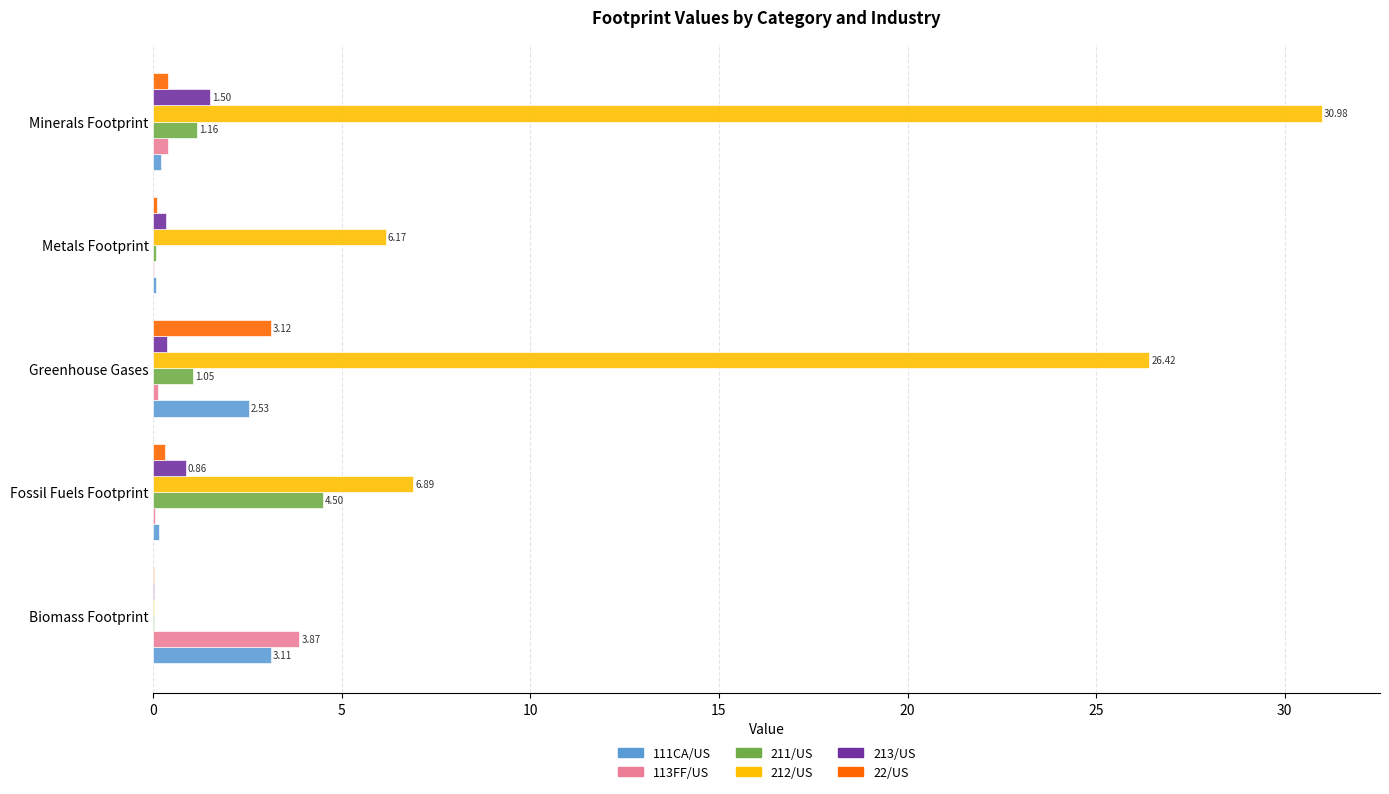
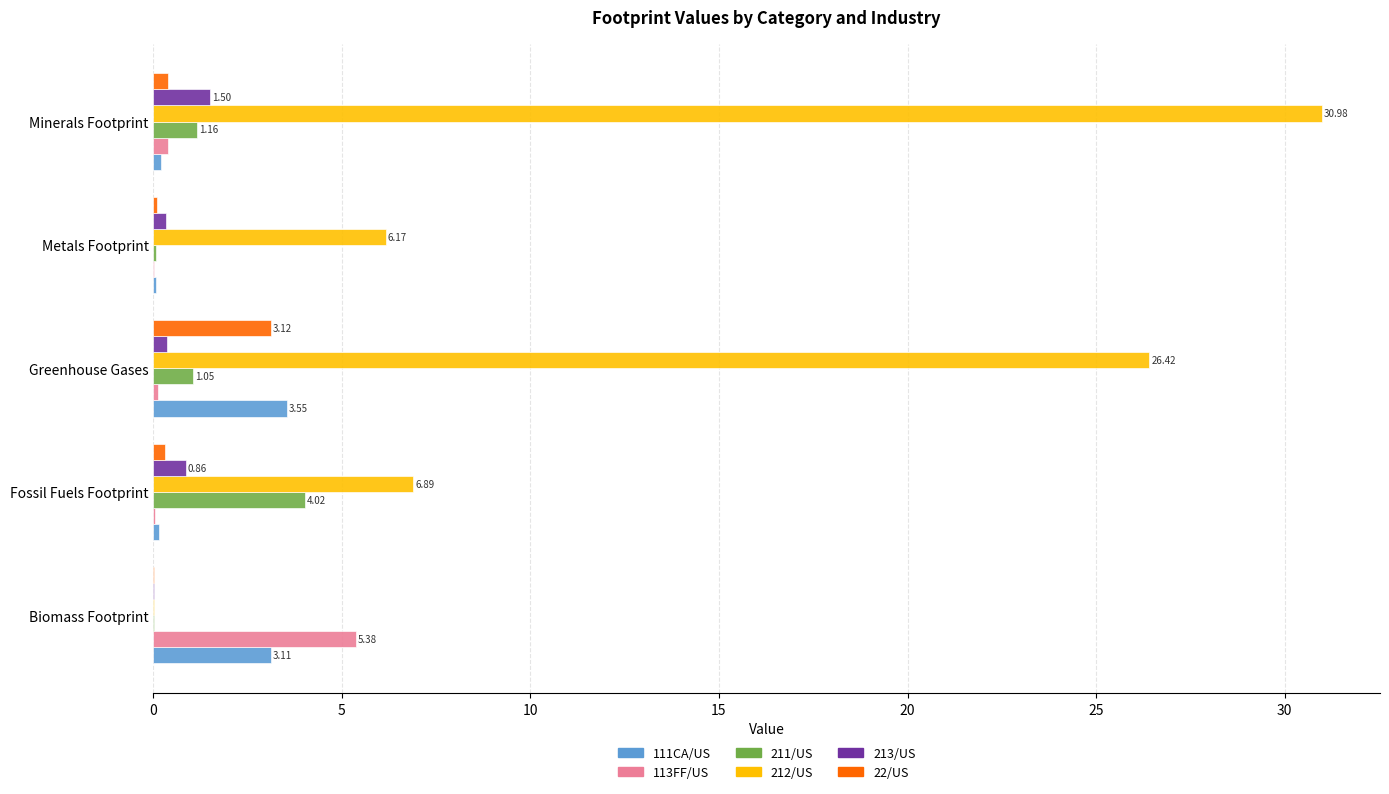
111CA/US, Greenhouse Gases: 2.53 -> 3.55
211/US, Fossil Fuels Footprint: 4.50 -> 4.02
113FF/US, Biomass Footprint: 3.87 -> 5.38
